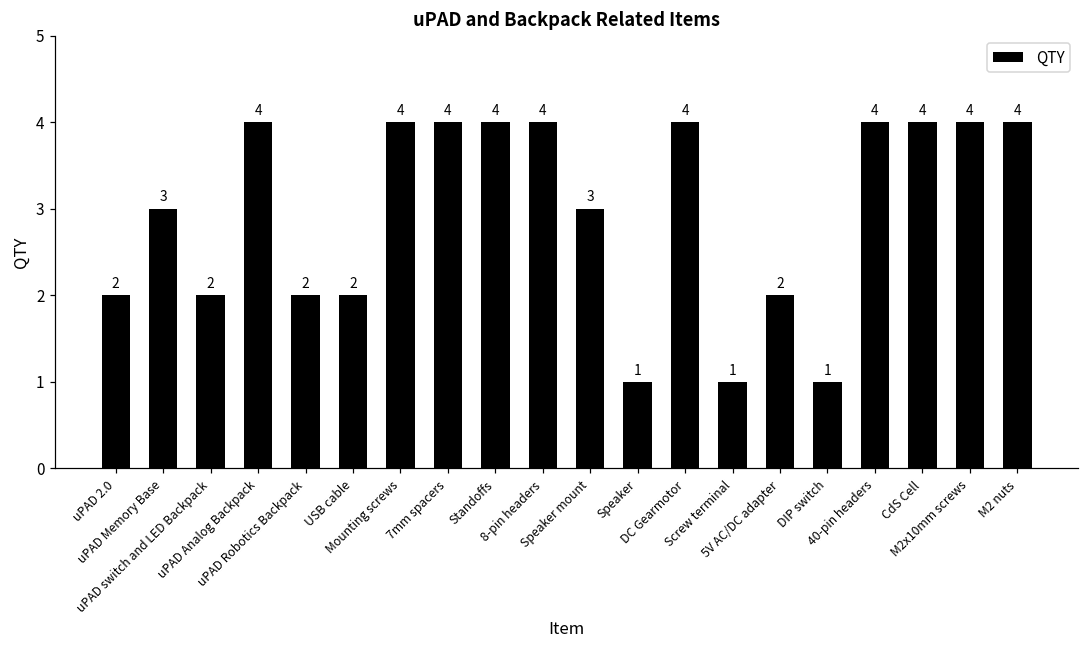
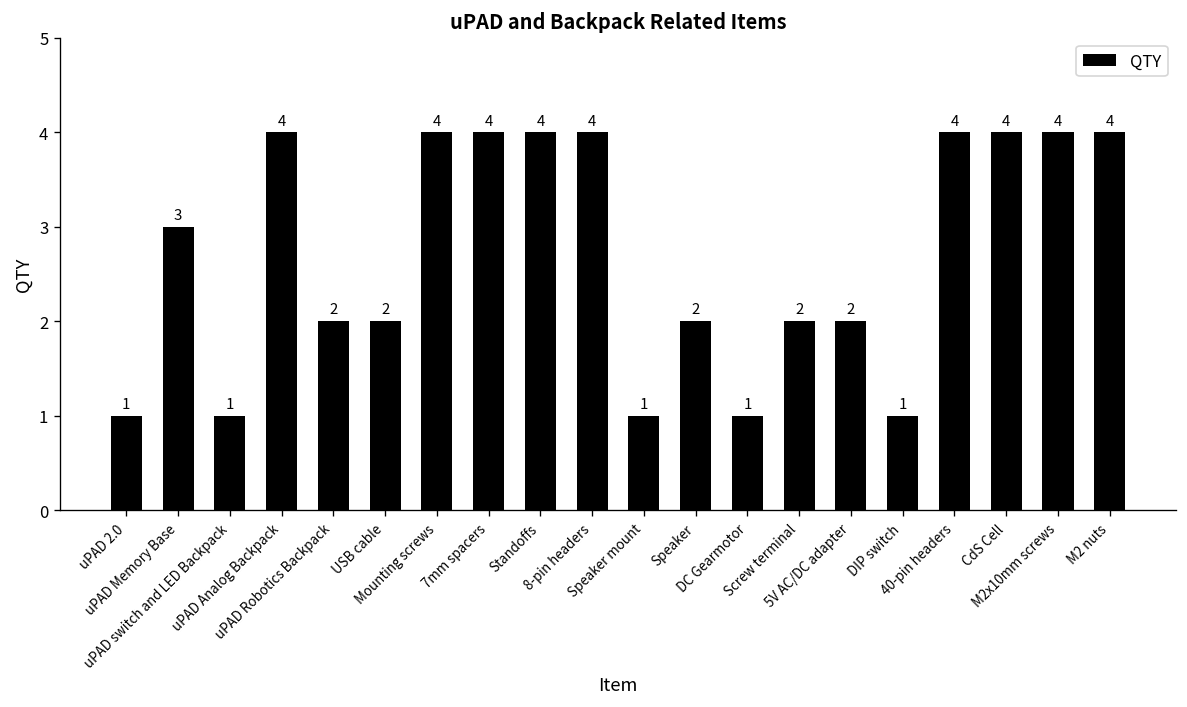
uPAD 2.0: 2 -> 1
uPAD switch and LED Backpack: 2 -> 1
Speaker mount: 3 -> 1
Speaker: 1 -> 2
DC Gearmotor: 4 -> 1
Screw terminal: 1 -> 2
